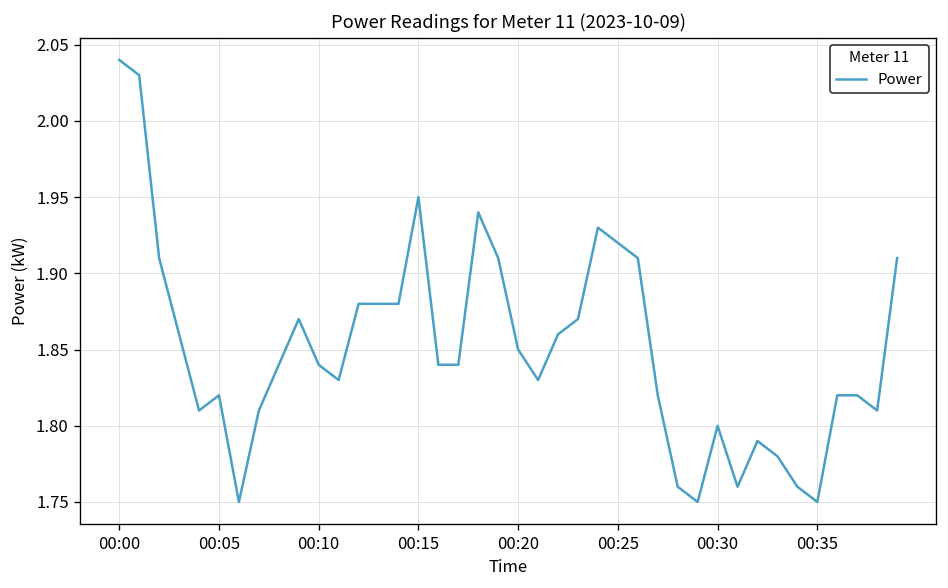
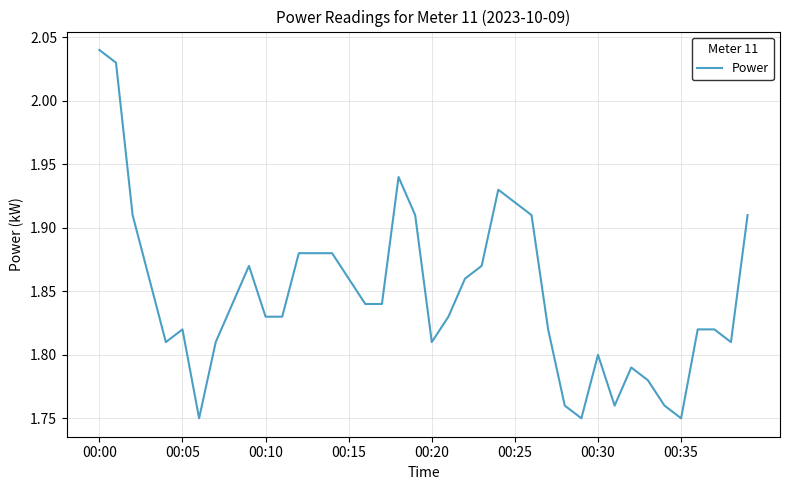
00:10: 1.84 -> 1.83
00:15: 1.95 -> 1.86
00:20: 1.85 -> 1.81
